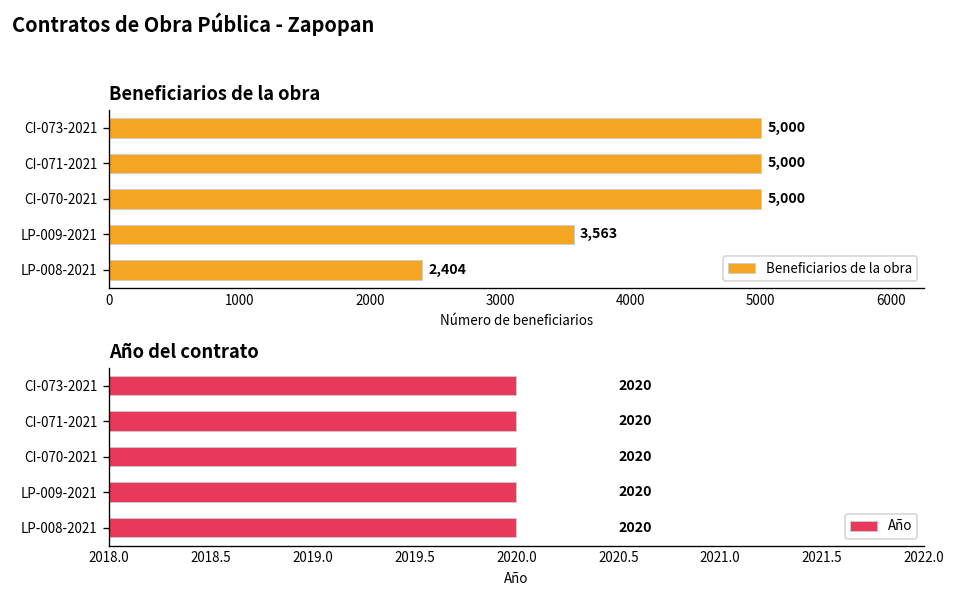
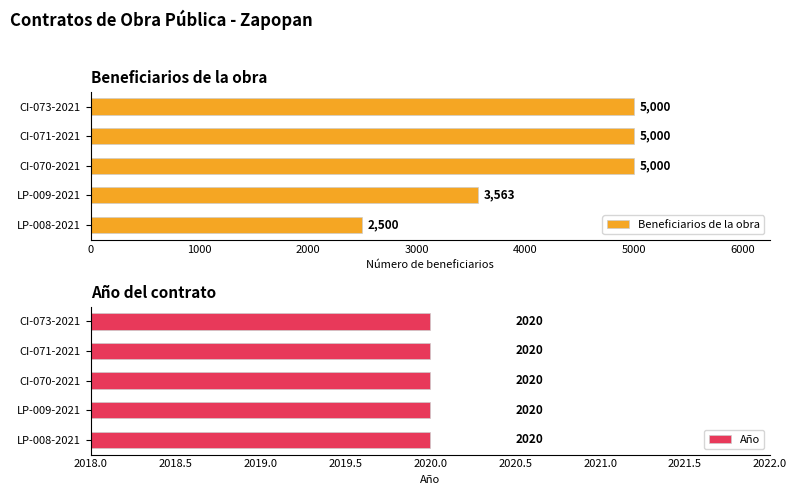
Beneficiarios de la obra, LP-008-2021: 2,404 -> 2,500
